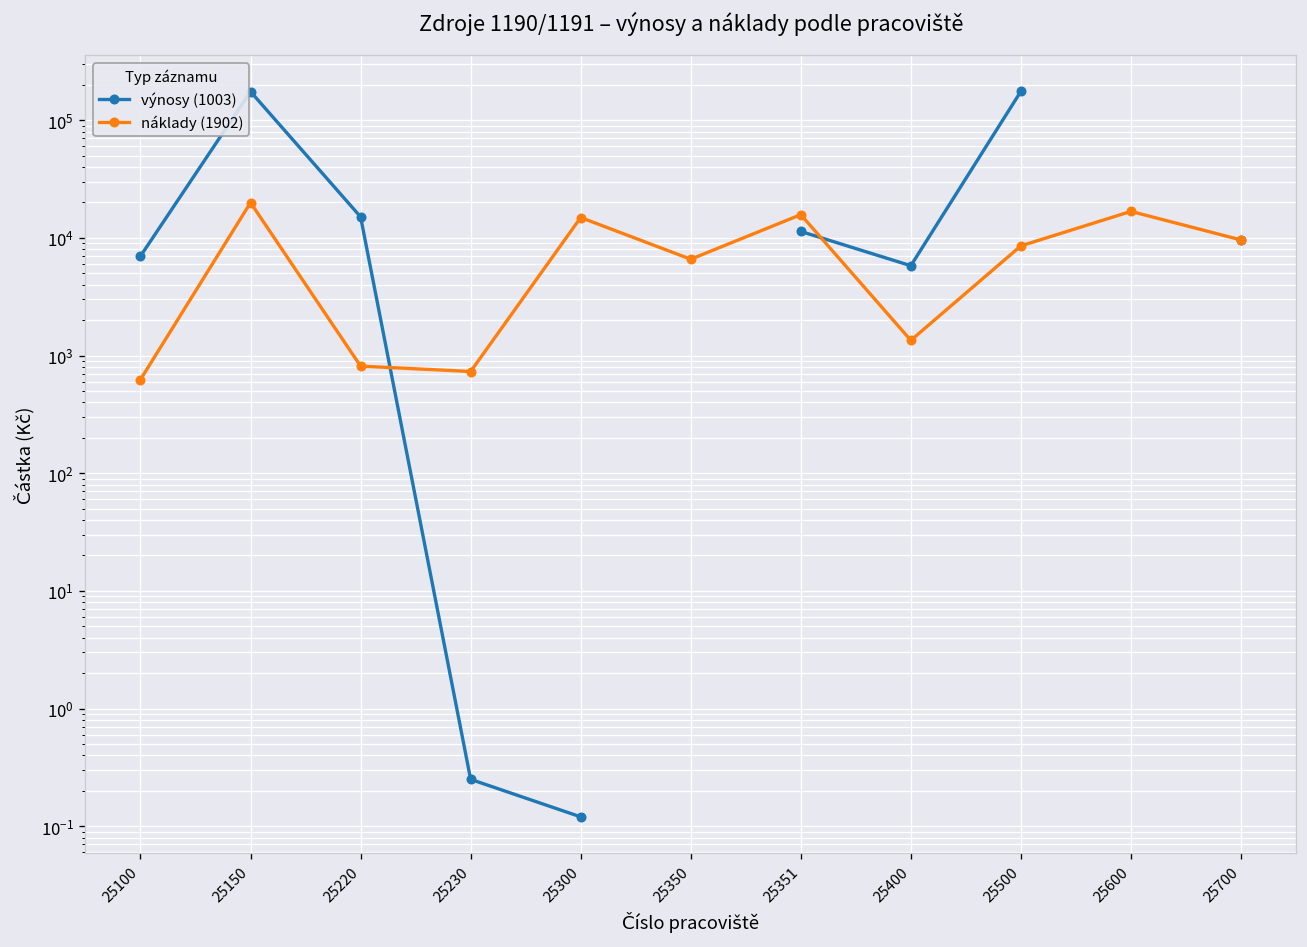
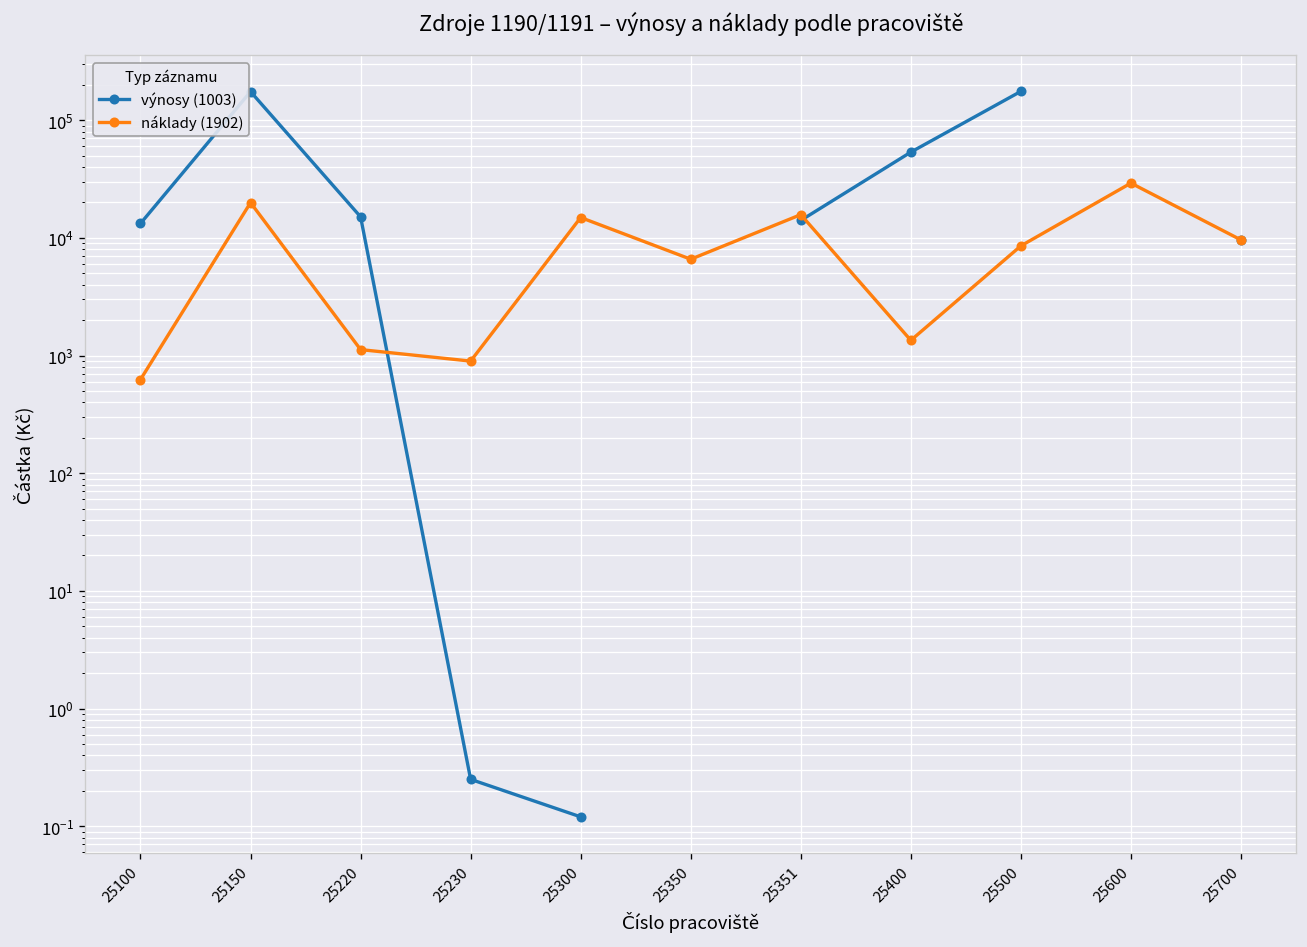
výnosy (1003), 25100: 7000 -> 13000
náklady (1902), 25220: 800 -> 1100
náklady (1902), 25230: 700 -> 900
výnosy (1003), 25351: 11000 -> 14000
výnosy (1003), 25400: 6000 -> 50000
náklady (1902), 25600: 17000 -> 29000
